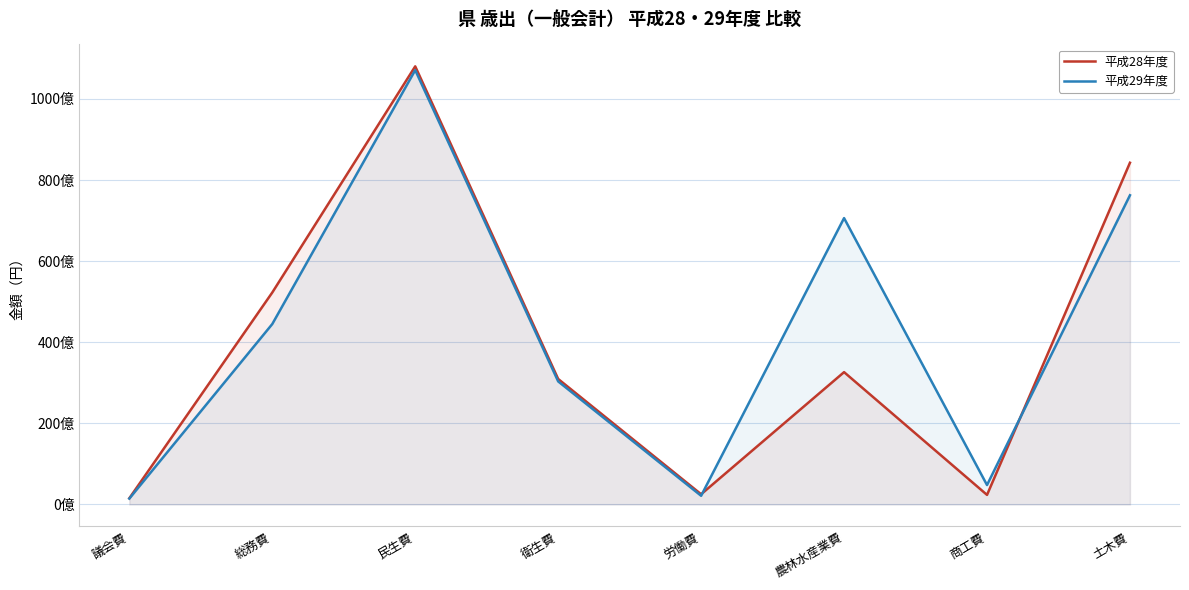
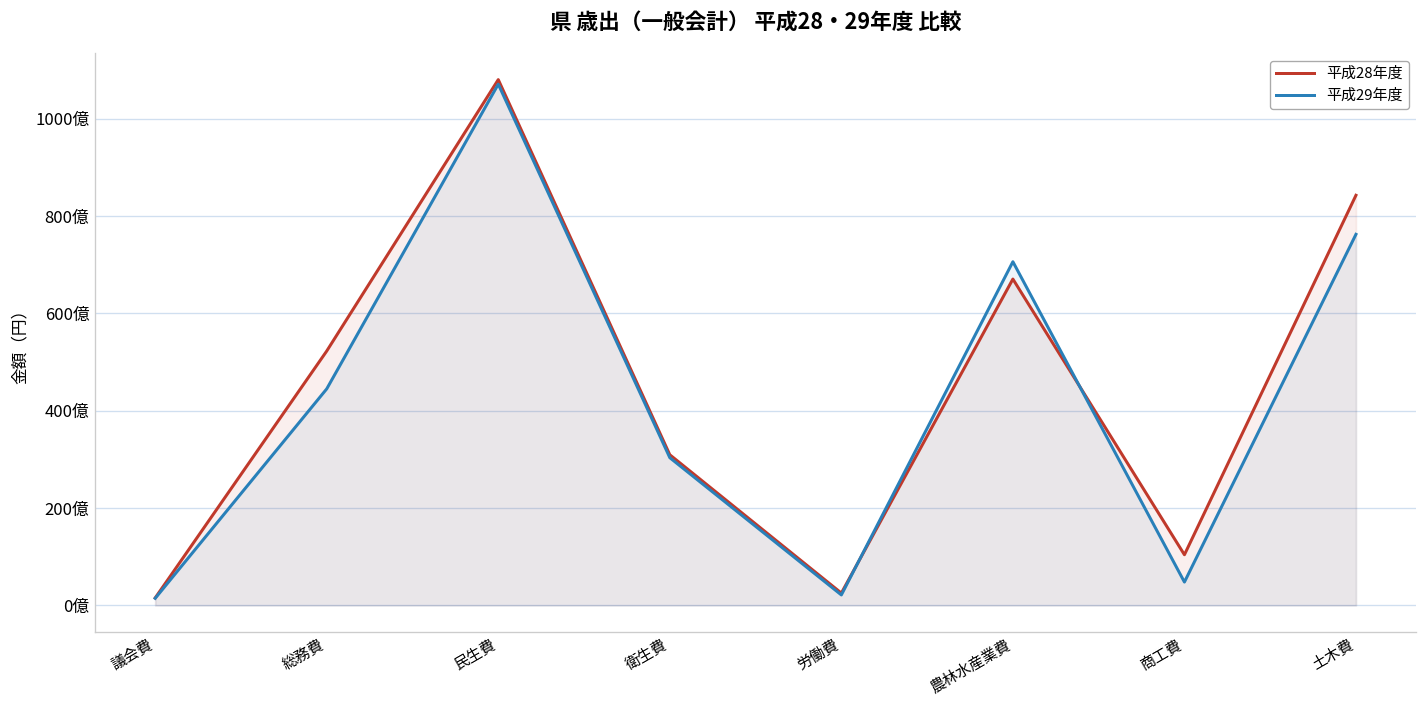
平成28年度, 農林水産業費: 330億 -> 670億
平成28年度, 商工費: 20億 -> 100億
